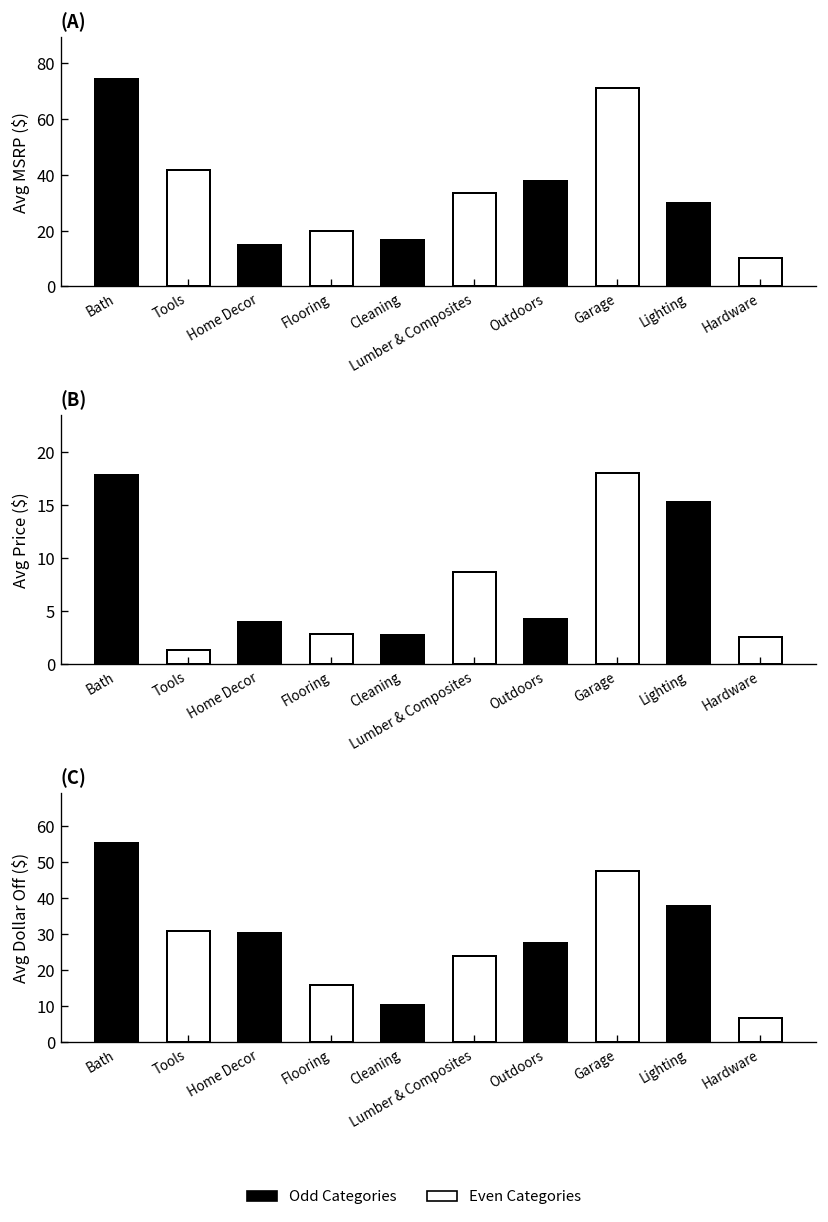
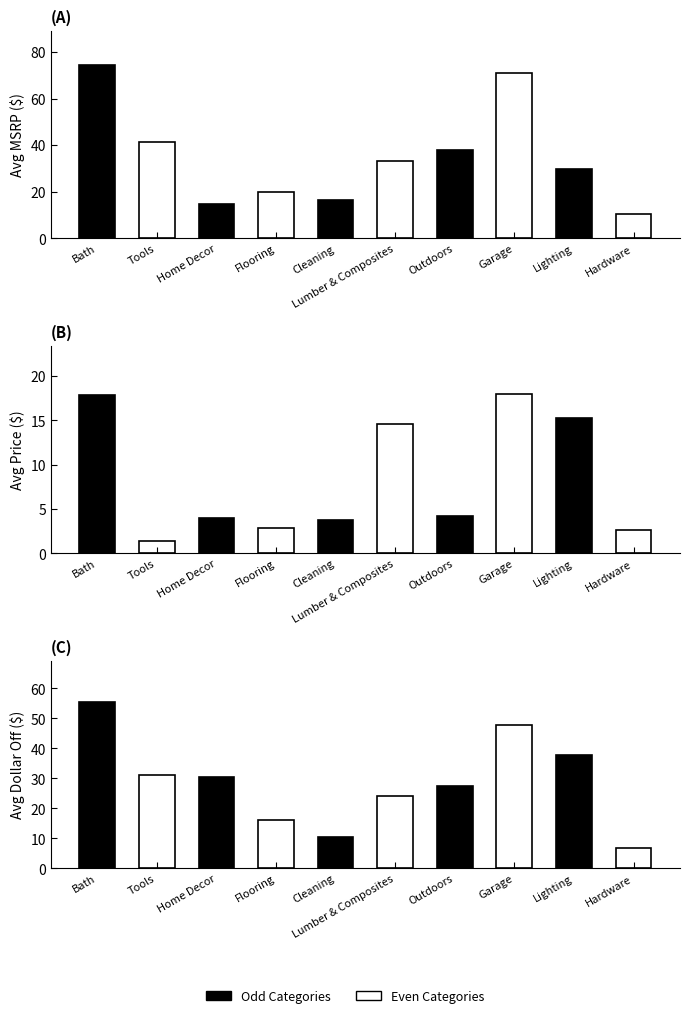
(B), Cleaning: 3 -> 4
(B), Lumber & Composites: 9 -> 15
